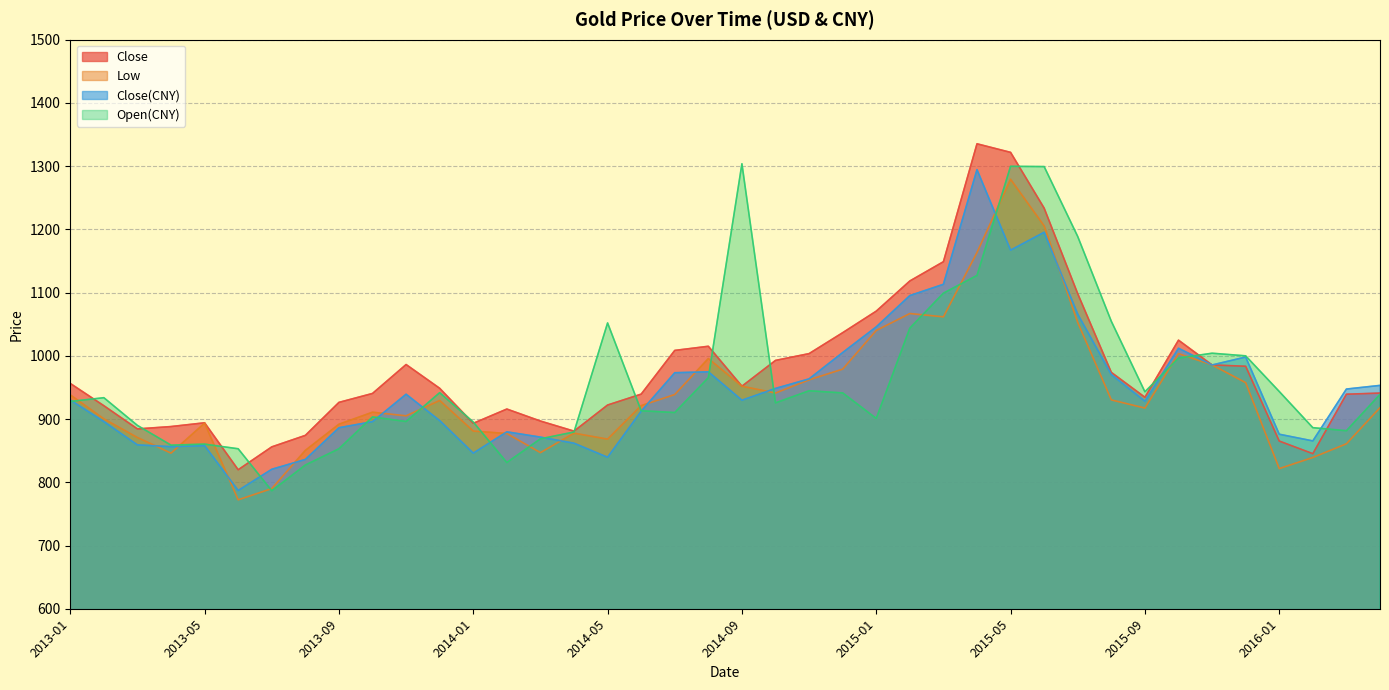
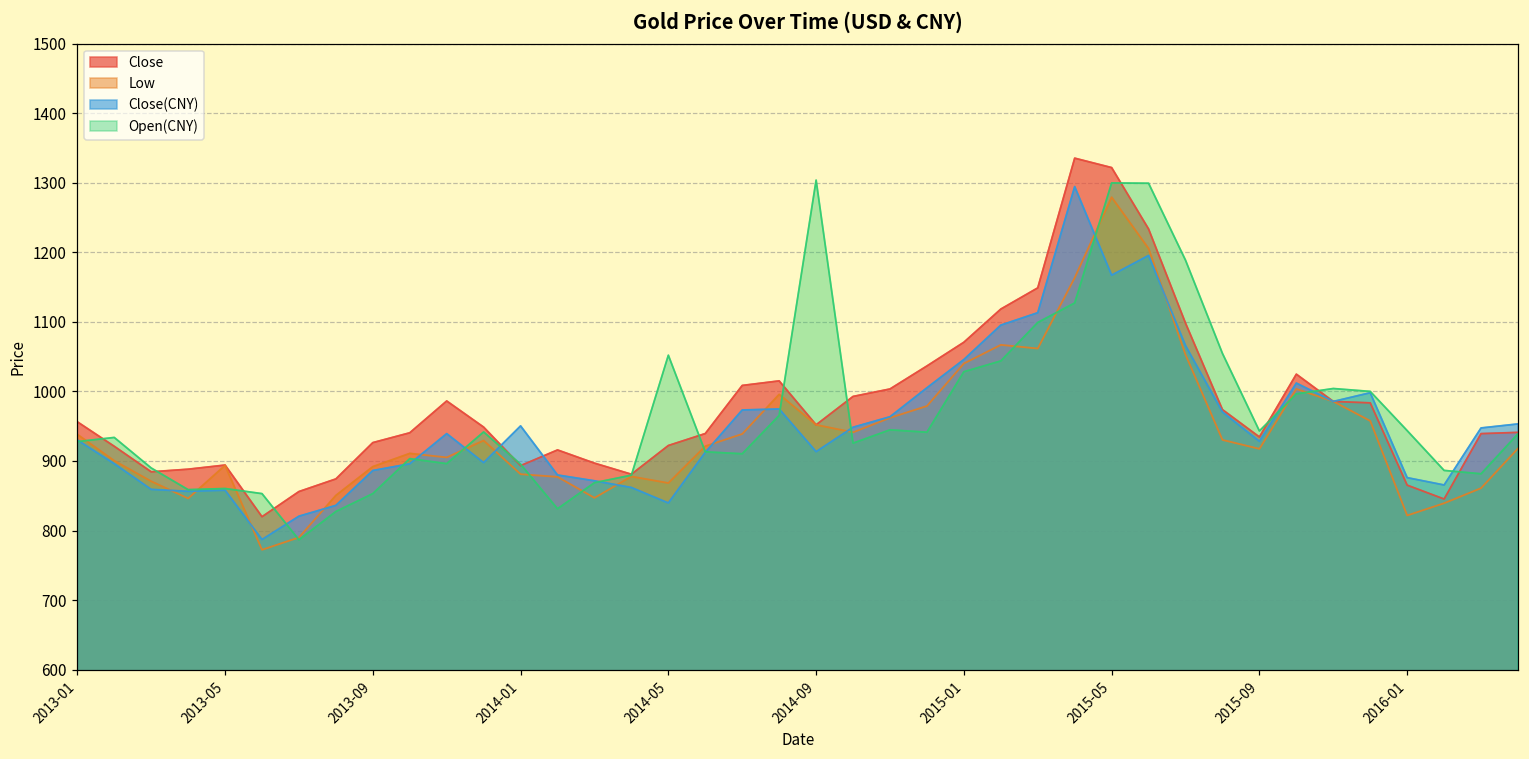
Close(CNY), 2014-01: 850 -> 950
Close(CNY), 2014-09: 930 -> 910
Open(CNY), 2015-01: 900 -> 1030
